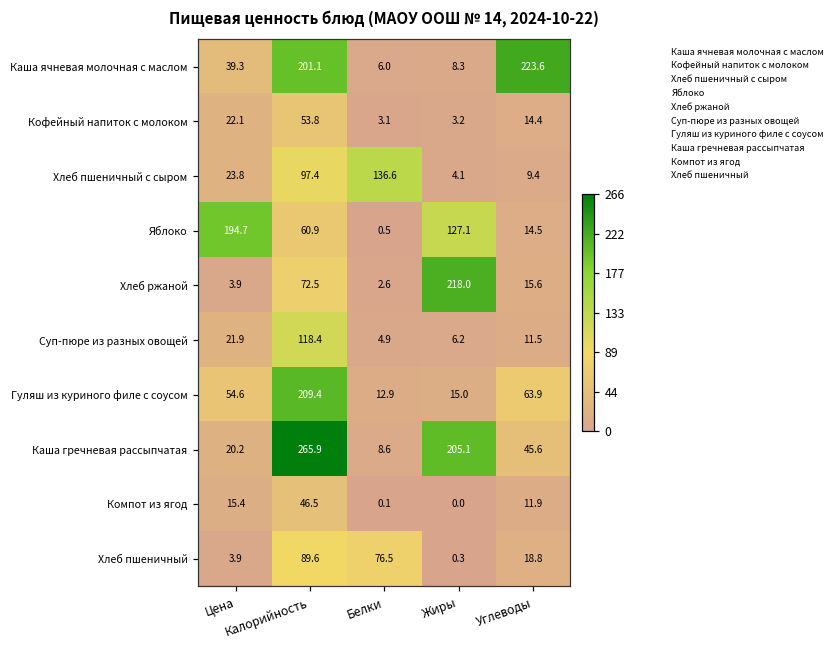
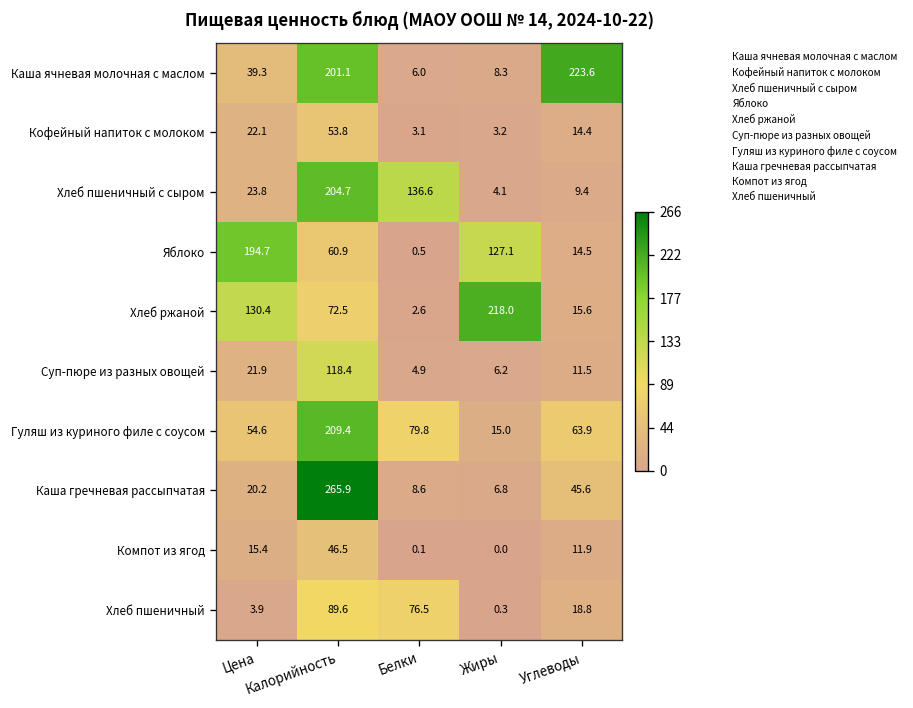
Хлеб пшеничный с сыром, Калорийность: 97.4 -> 204.7
Хлеб ржаной, Цена: 3.9 -> 130.4
Гуляш из куриного филе с соусом, Белки: 12.9 -> 79.8
Каша гречневая рассыпчатая, Жиры: 205.1 -> 6.8
